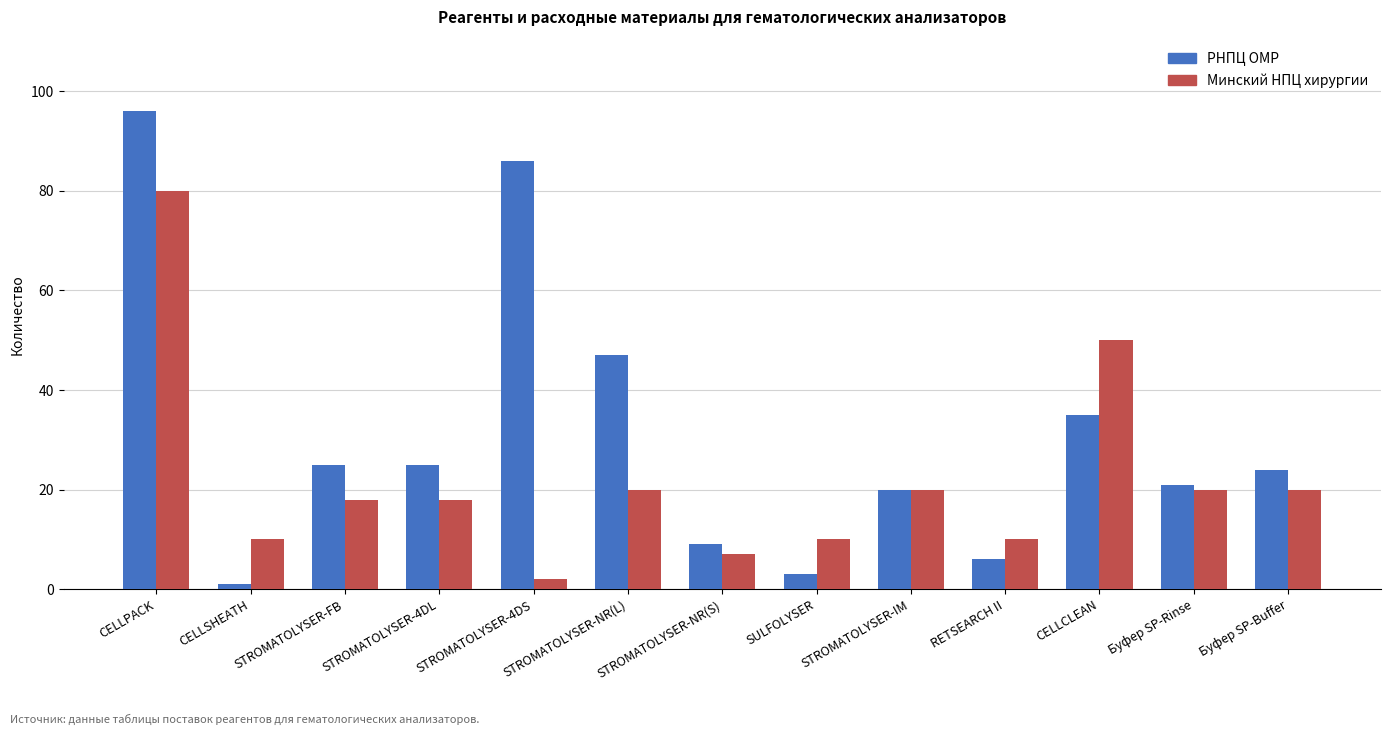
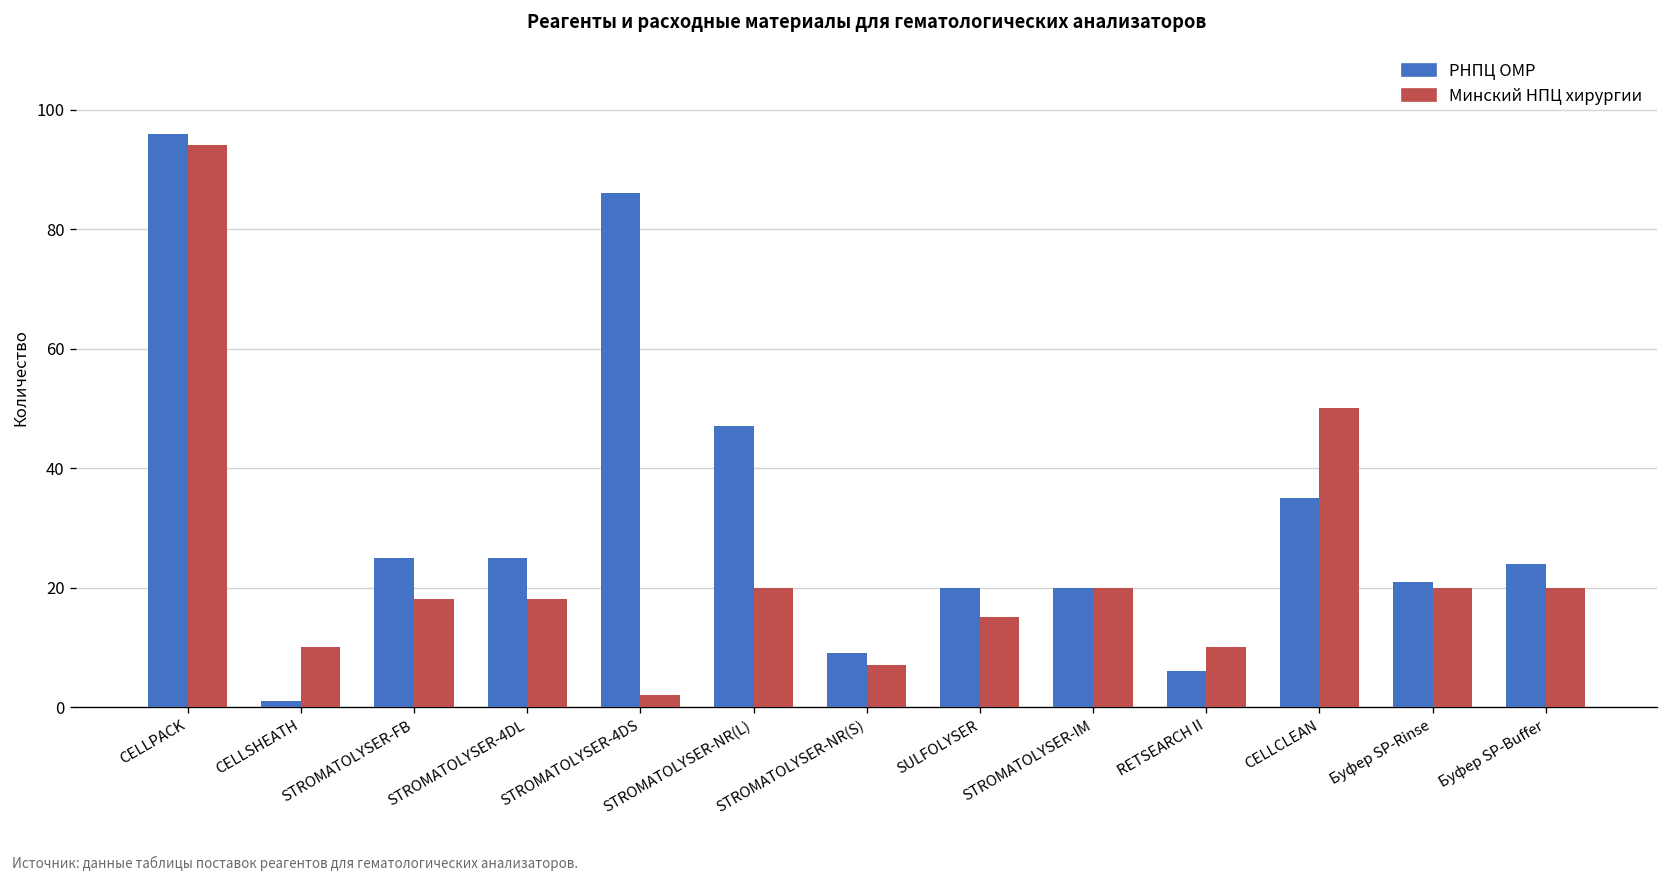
Минский НПЦ хирургии, CELLPACK: 80 -> 94
РНПЦ ОМР, SULFOLYSER: 3 -> 20
Минский НПЦ хирургии, SULFOLYSER: 10 -> 15
